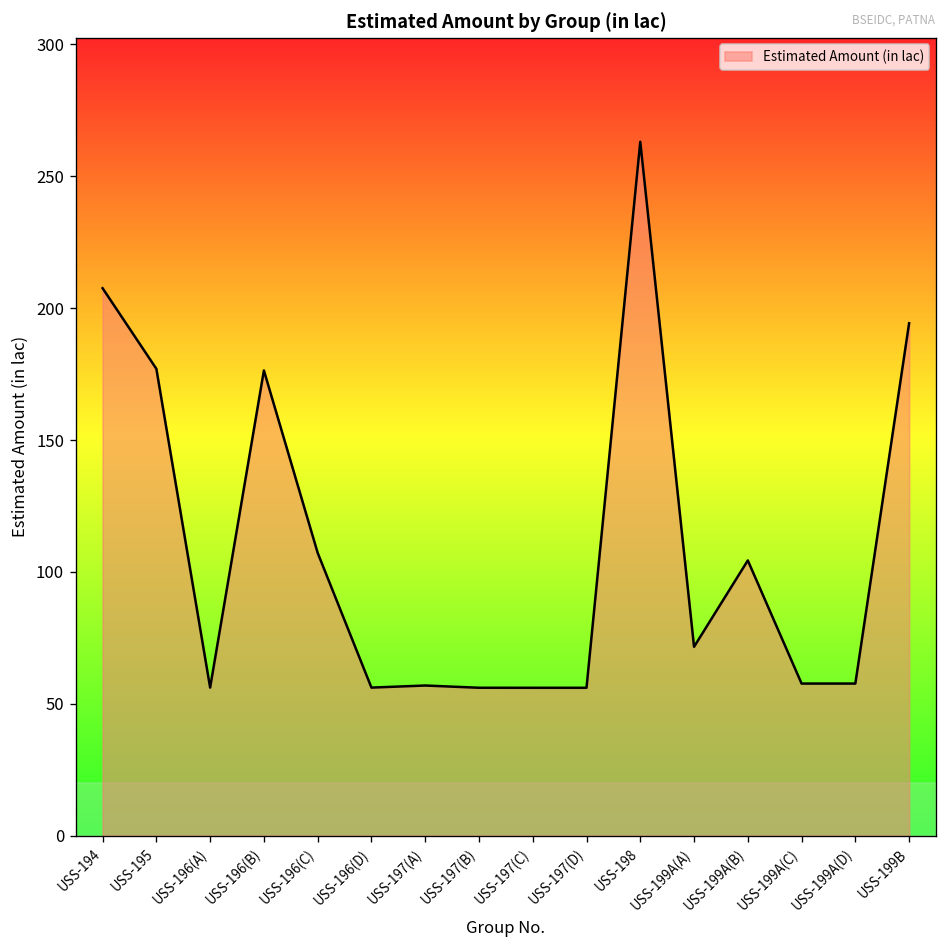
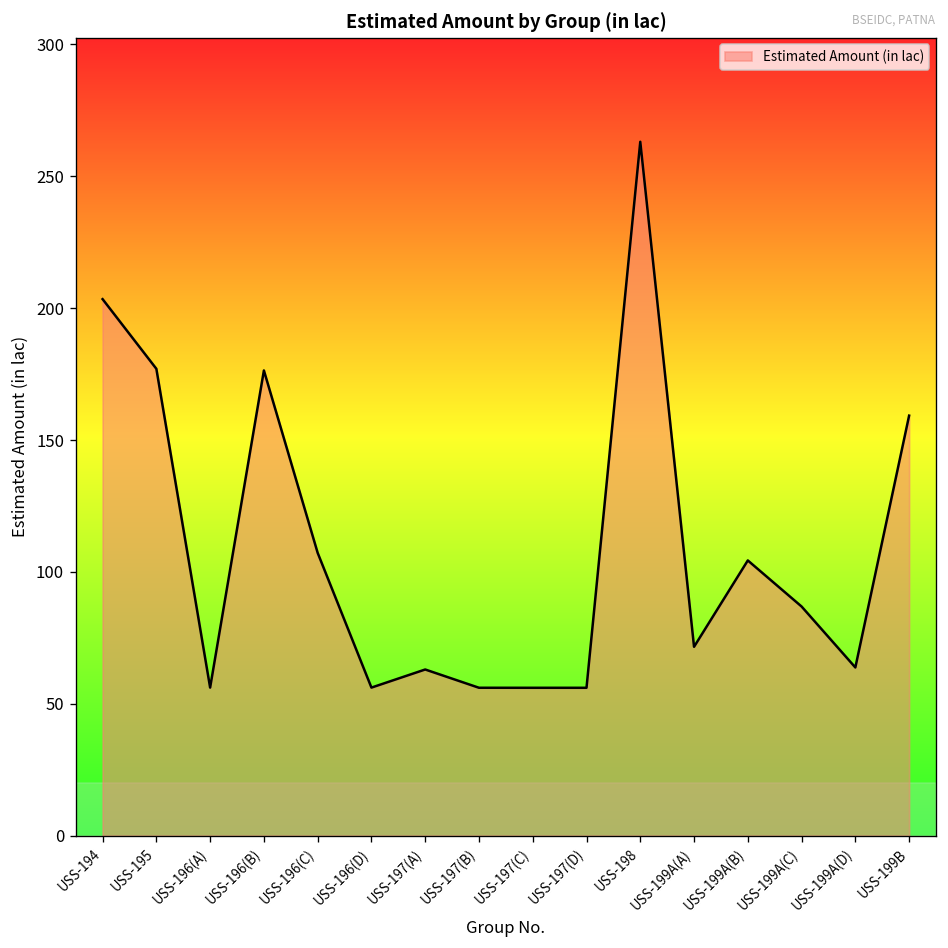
USS-194: 208 -> 203
USS-197(A): 57 -> 63
USS-199A(C): 58 -> 87
USS-199A(D): 58 -> 64
USS-199B: 194 -> 159
